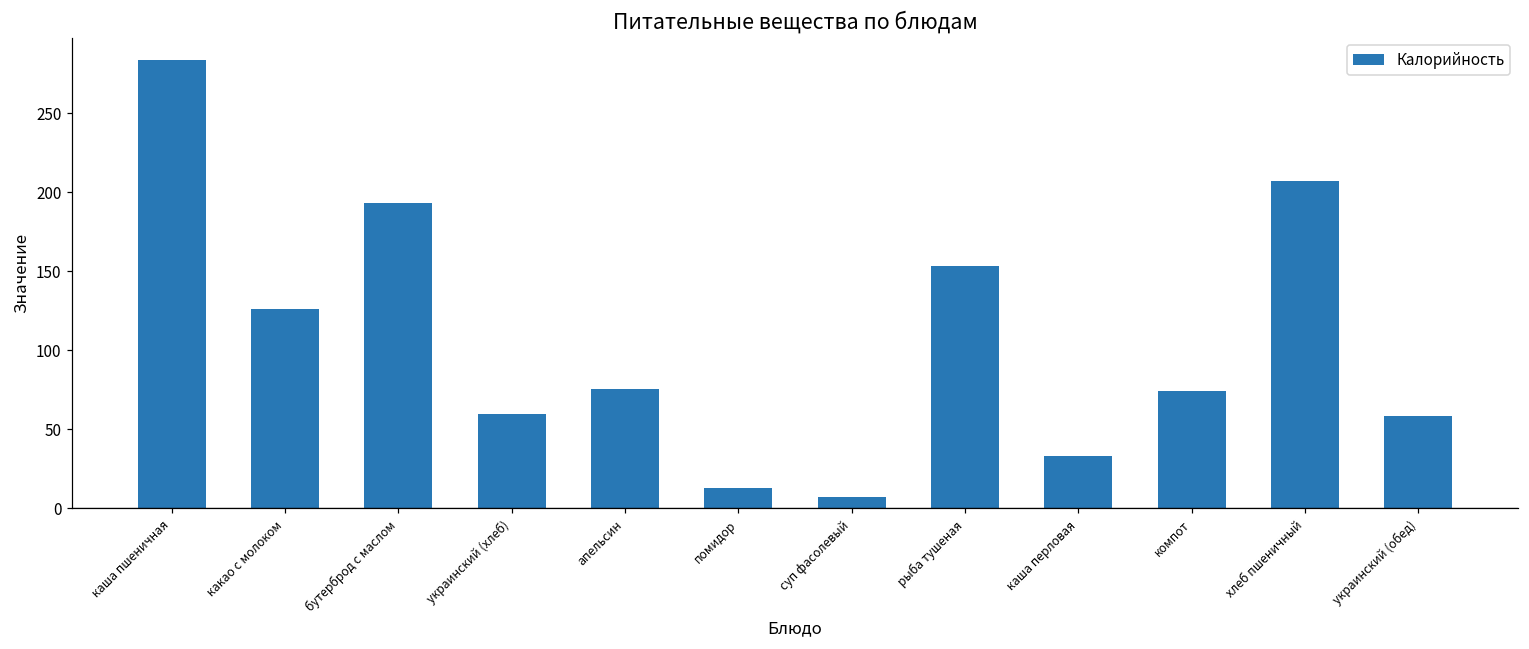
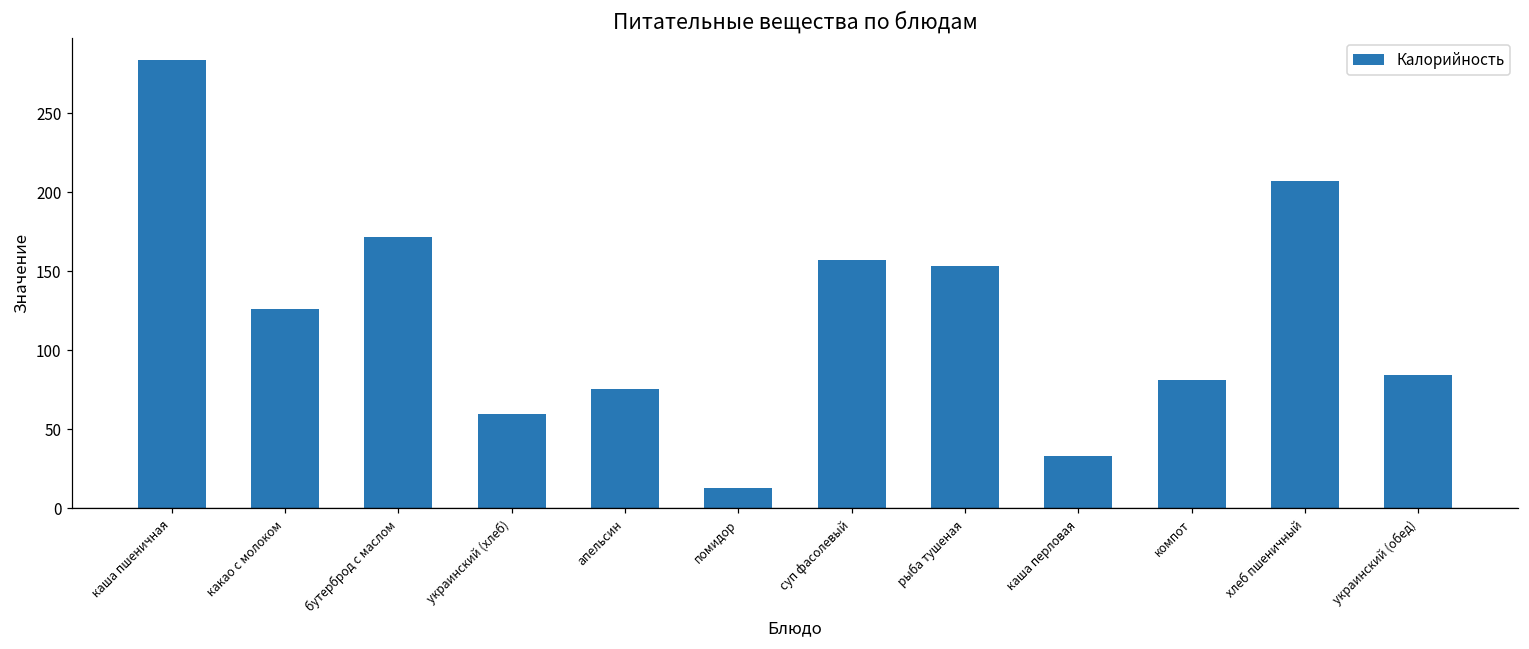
бутерброд с маслом: 194 -> 172
суп фасолевый: 7 -> 157
компот: 74 -> 81
украинский (обед): 59 -> 85
